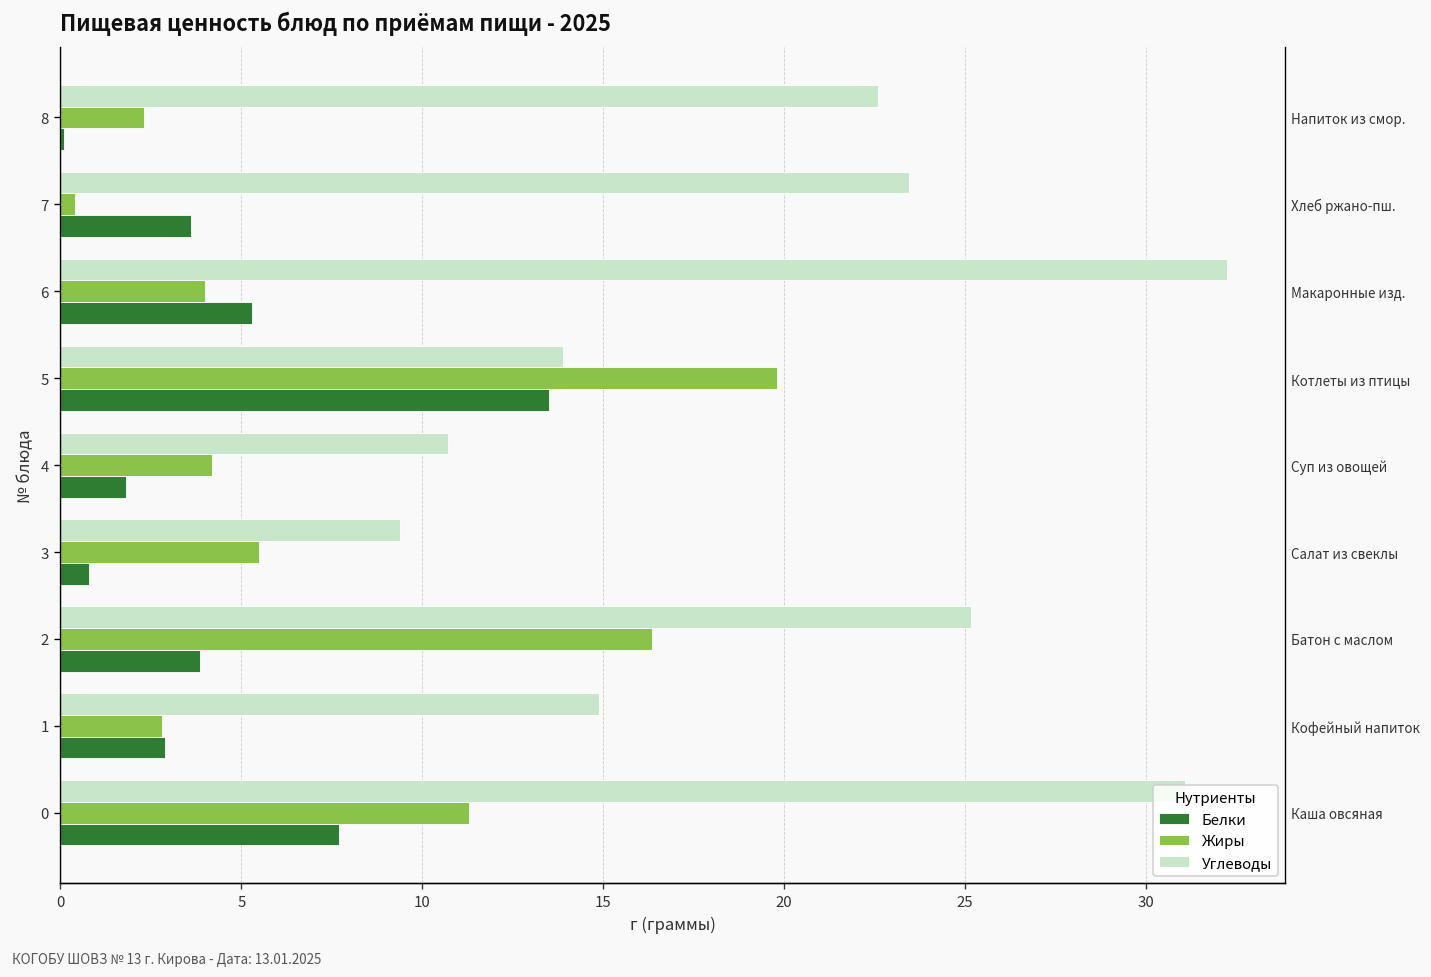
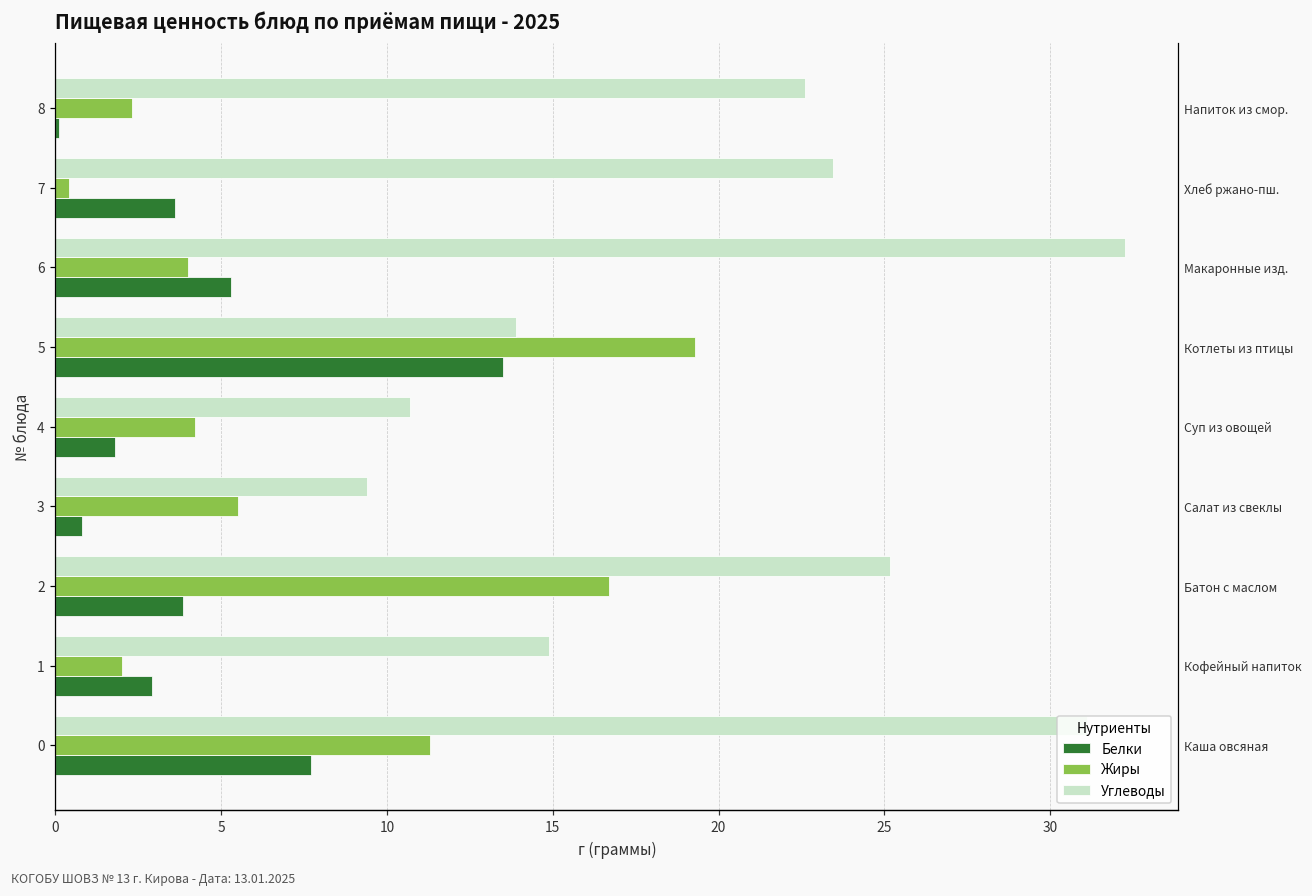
Жиры, 5: 19.8 -> 19.3
Жиры, 2: 16.4 -> 16.7
Жиры, 1: 2.8 -> 2.0
